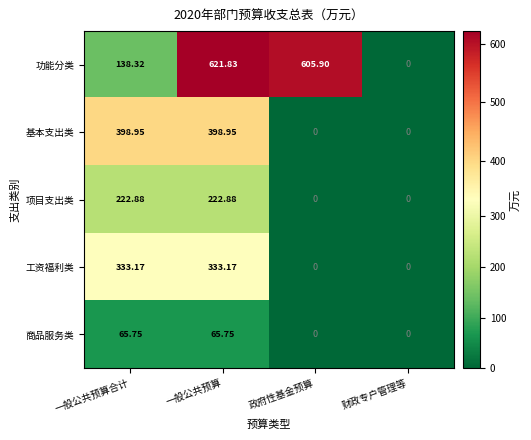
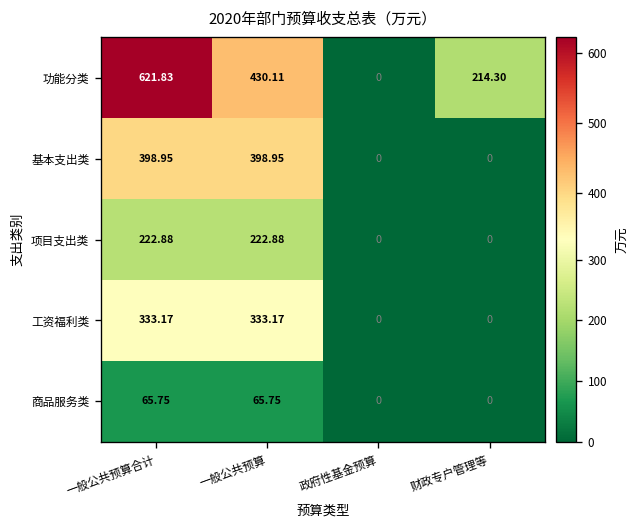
功能分类, 一般公共预算合计: 138.32 -> 621.83
功能分类, 一般公共预算: 621.83 -> 430.11
功能分类, 政府性基金预算: 605.90 -> 0
功能分类, 财政专户管理等: 0 -> 214.30
